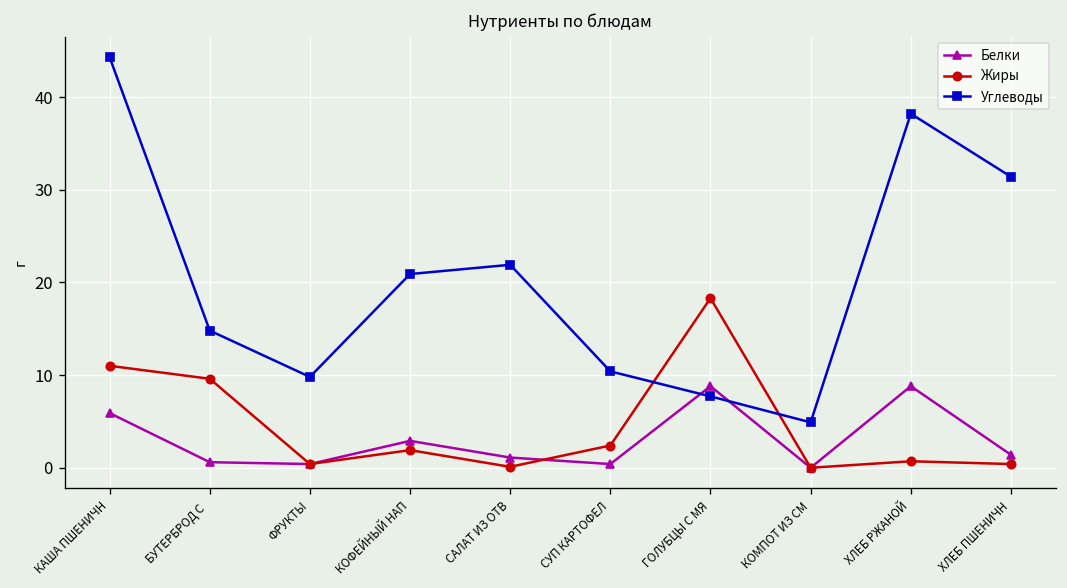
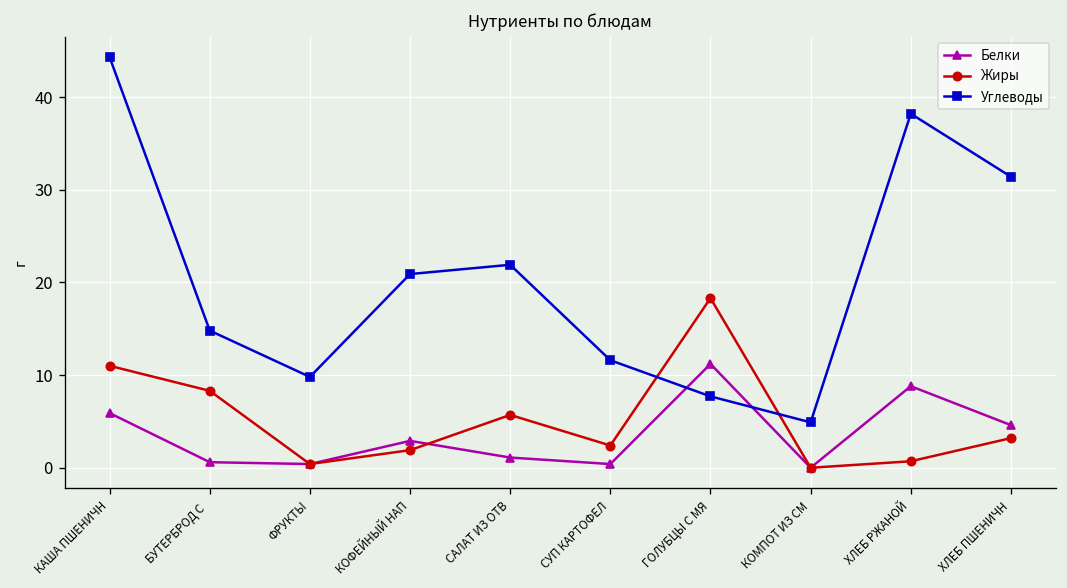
Жиры, БУТЕРБРОД С: 10 -> 8
Жиры, САЛАТ ИЗ ОТВ: 0 -> 6
Углеводы, СУП КАРТОФЕЛ: 10 -> 12
Белки, ГОЛУБЦЫ С МЯ: 9 -> 11
Белки, ХЛЕБ ПШЕНИЧН: 1 -> 5
Жиры, ХЛЕБ ПШЕНИЧН: 0 -> 3
